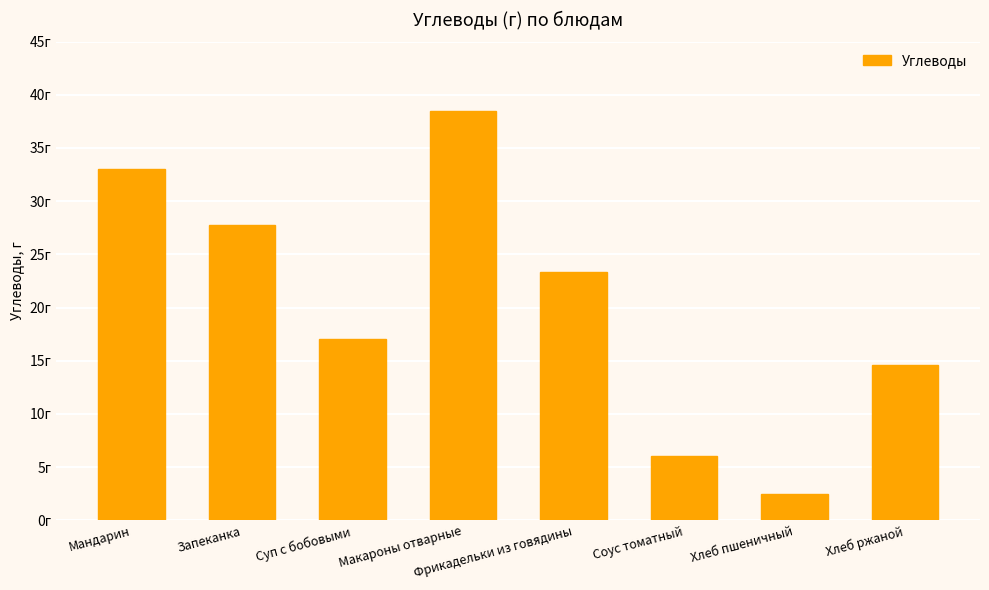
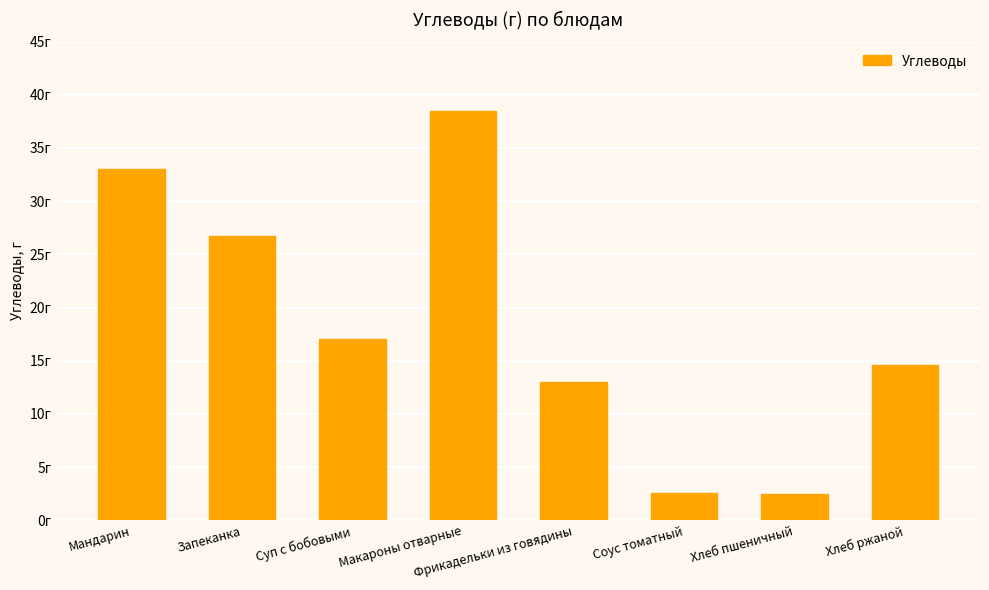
Запеканка: 27.8г -> 26.7г
Фрикадельки из говядины: 23.4г -> 13.0г
Соус томатный: 6.0г -> 2.6г
